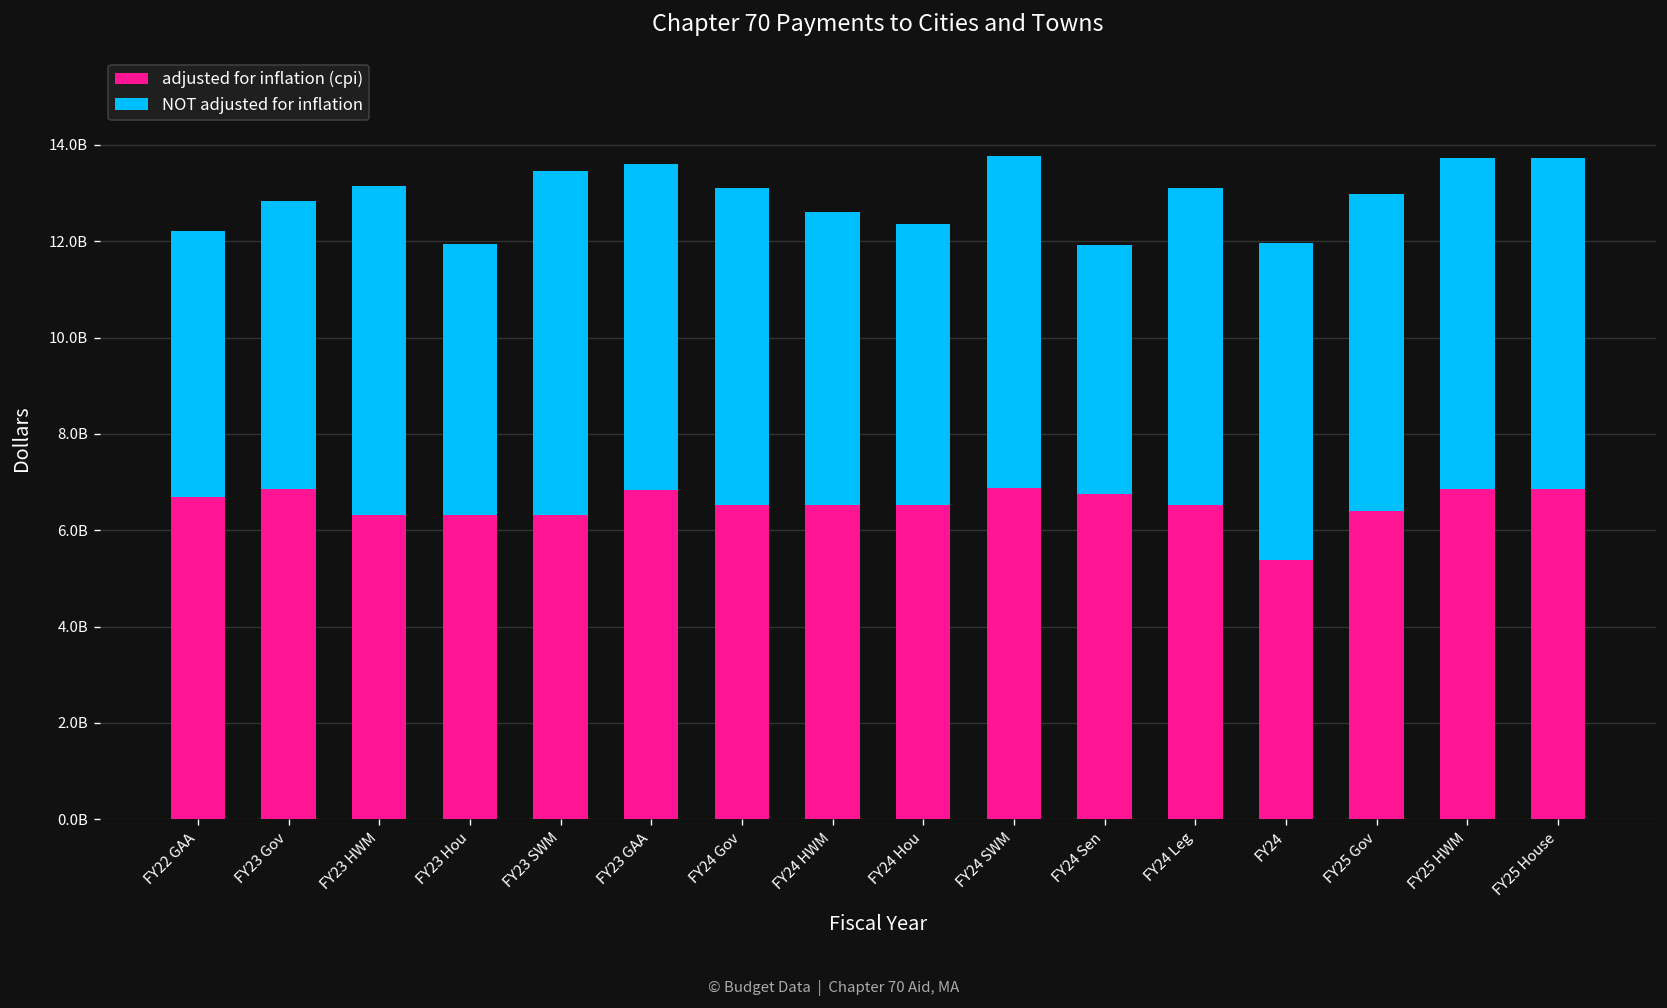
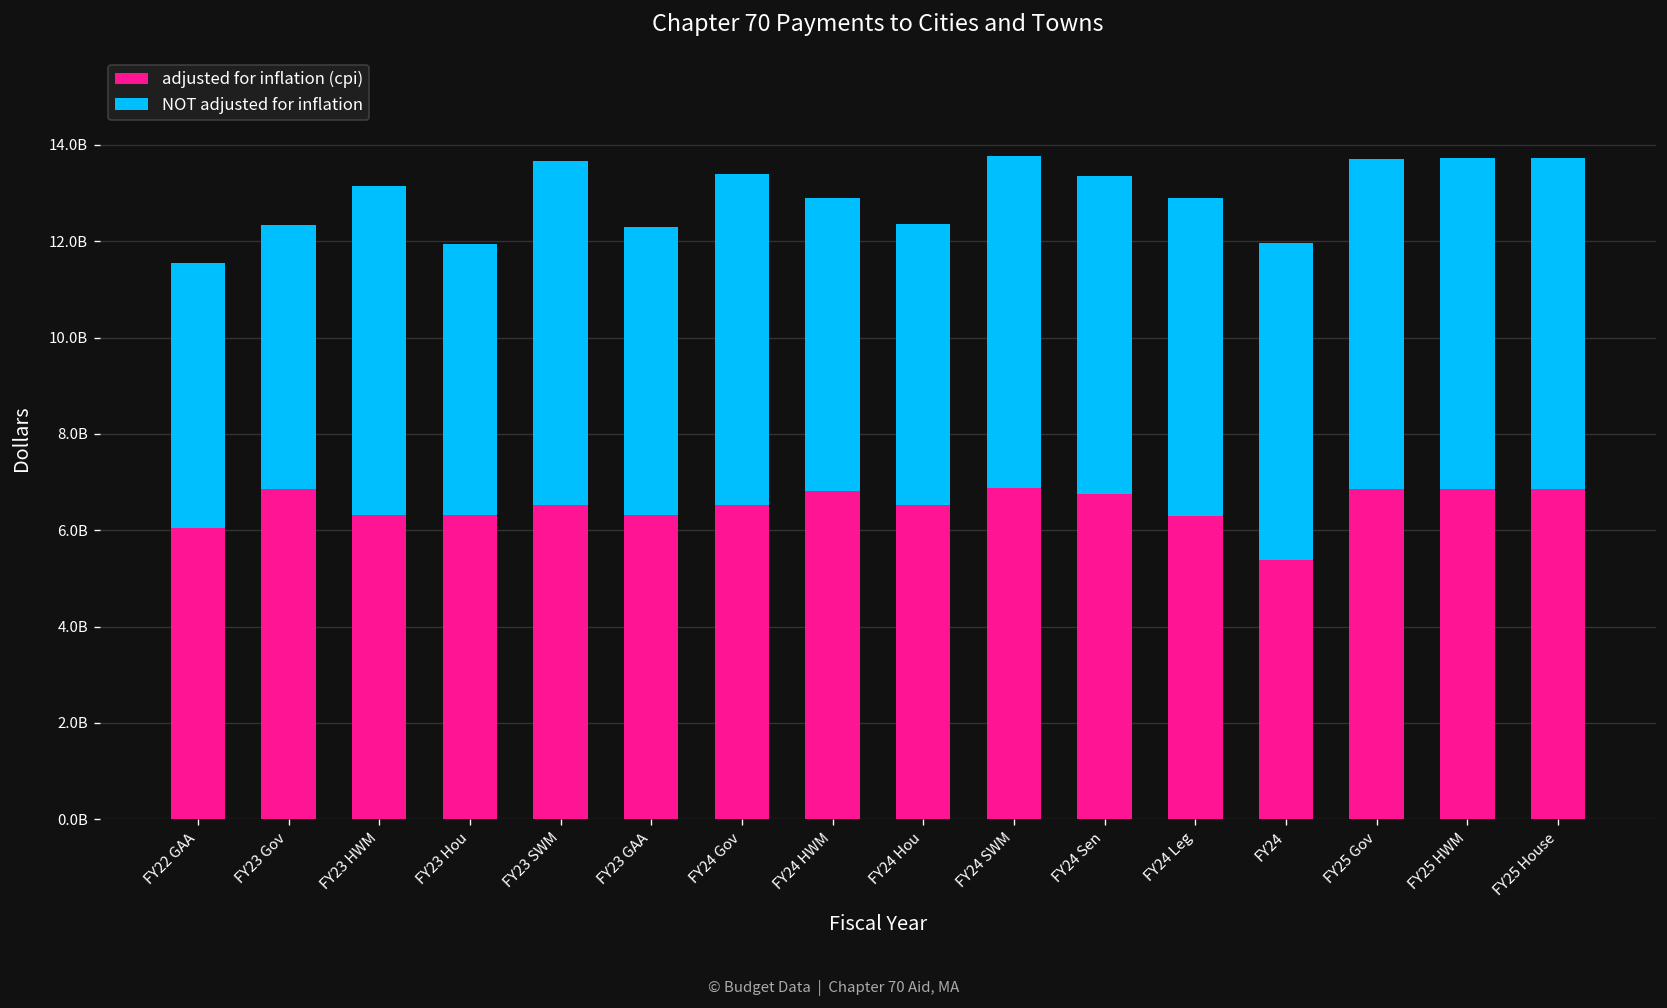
adjusted for inflation (cpi), FY22 GAA: 6700000000 -> 6000000000
NOT adjusted for inflation, FY23 Gov: 6000000000 -> 5500000000
adjusted for inflation (cpi), FY23 SWM: 6300000000 -> 6500000000
adjusted for inflation (cpi), FY23 GAA: 6800000000 -> 6300000000
NOT adjusted for inflation, FY23 GAA: 6800000000 -> 6000000000
NOT adjusted for inflation, FY24 Gov: 6600000000 -> 6900000000
adjusted for inflation (cpi), FY24 HWM: 6500000000 -> 6800000000
NOT adjusted for inflation, FY24 Sen: 5200000000 -> 6600000000
adjusted for inflation (cpi), FY24 Leg: 6500000000 -> 6300000000
adjusted for inflation (cpi), FY25 Gov: 6400000000 -> 6900000000
NOT adjusted for inflation, FY25 Gov: 6600000000 -> 6900000000
